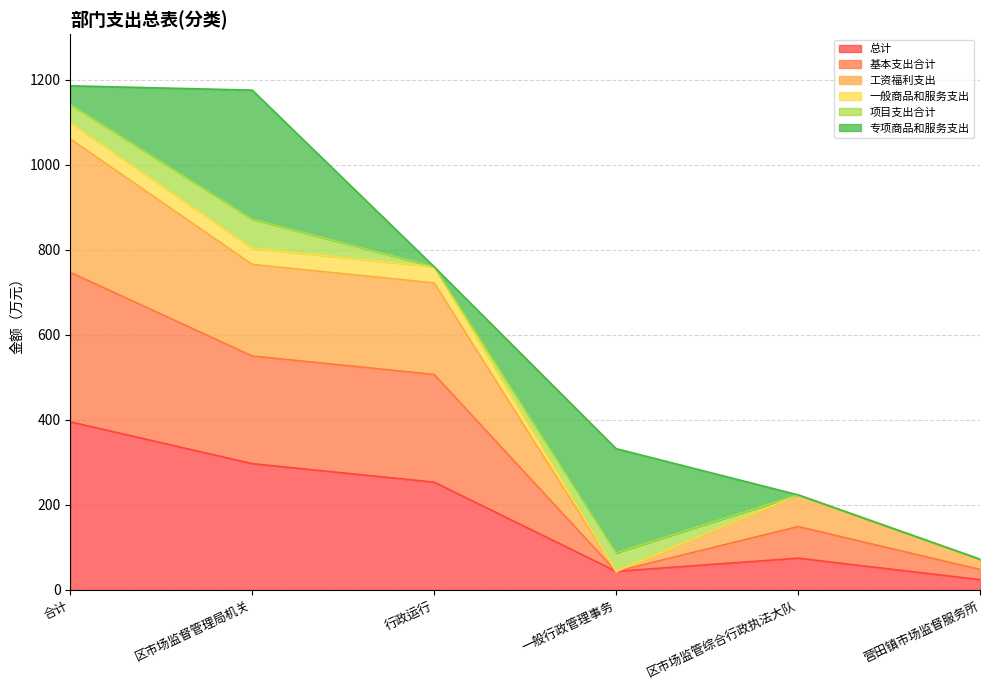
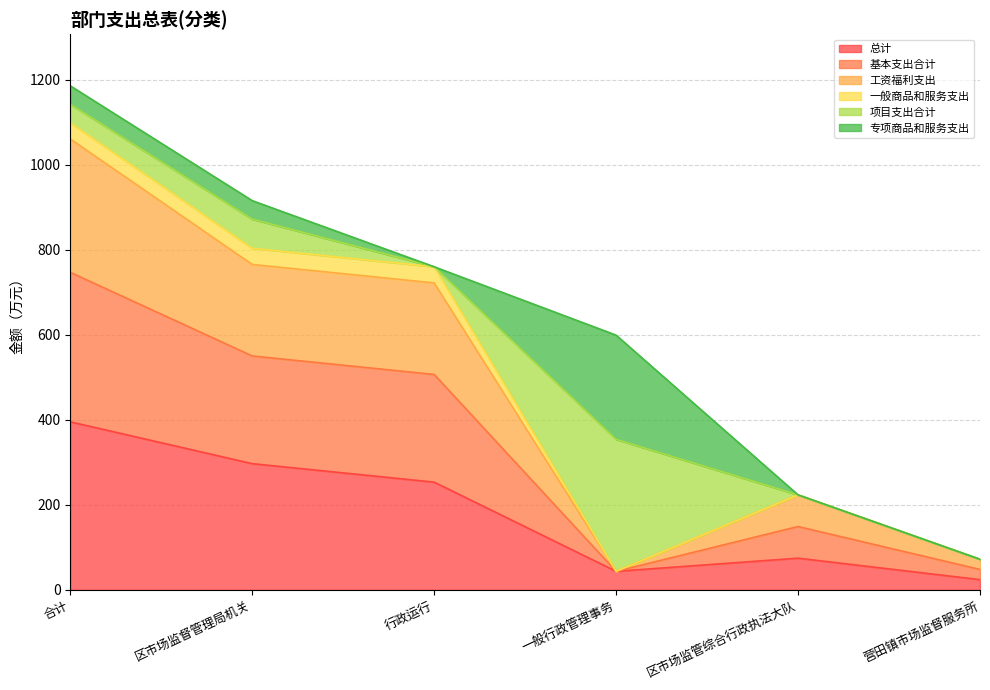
专项商品和服务支出, 区市场监督管理局机关: 300 -> 40
项目支出合计, 一般行政管理事务: 40 -> 310
